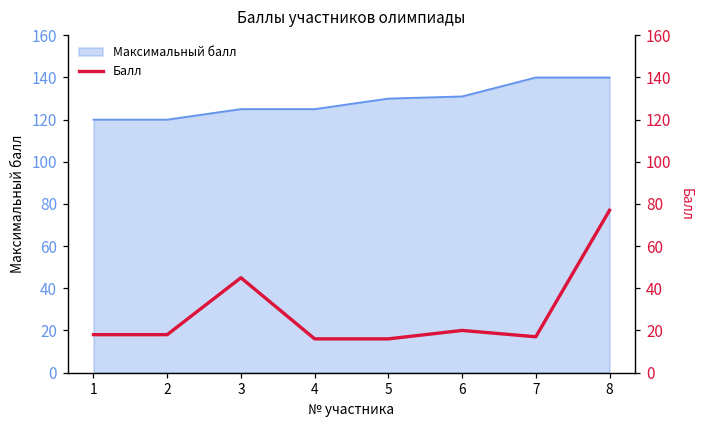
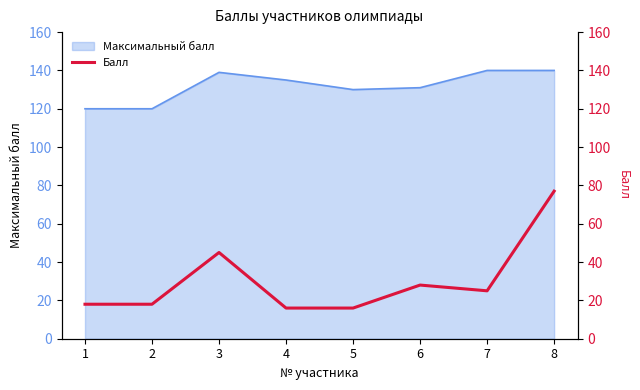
Максимальный балл, 3: 125 -> 139
Максимальный балл, 4: 125 -> 135
Балл, 6: 20 -> 28
Балл, 7: 17 -> 25
